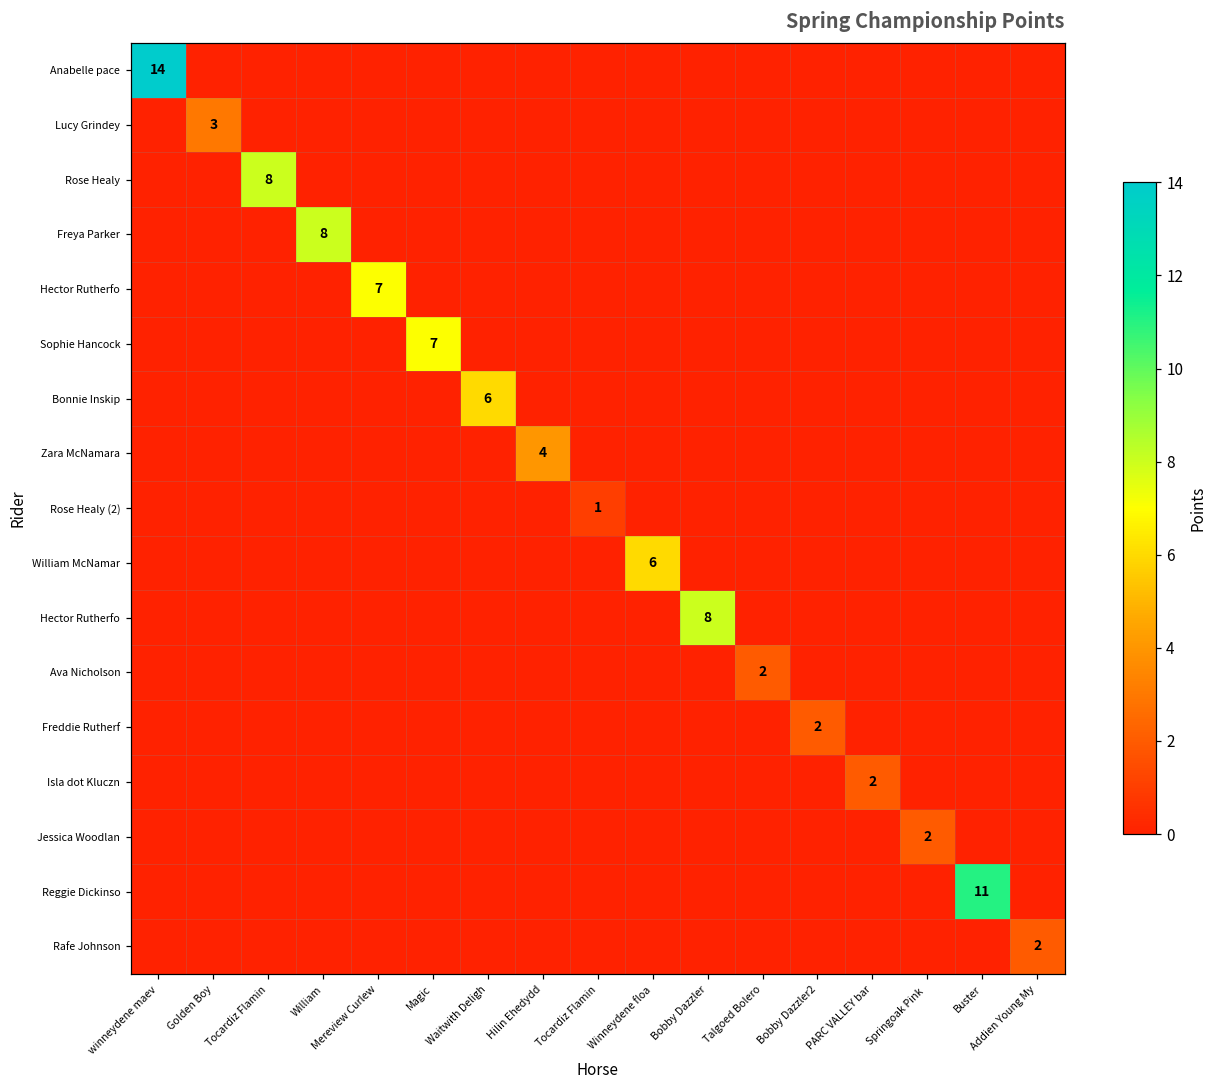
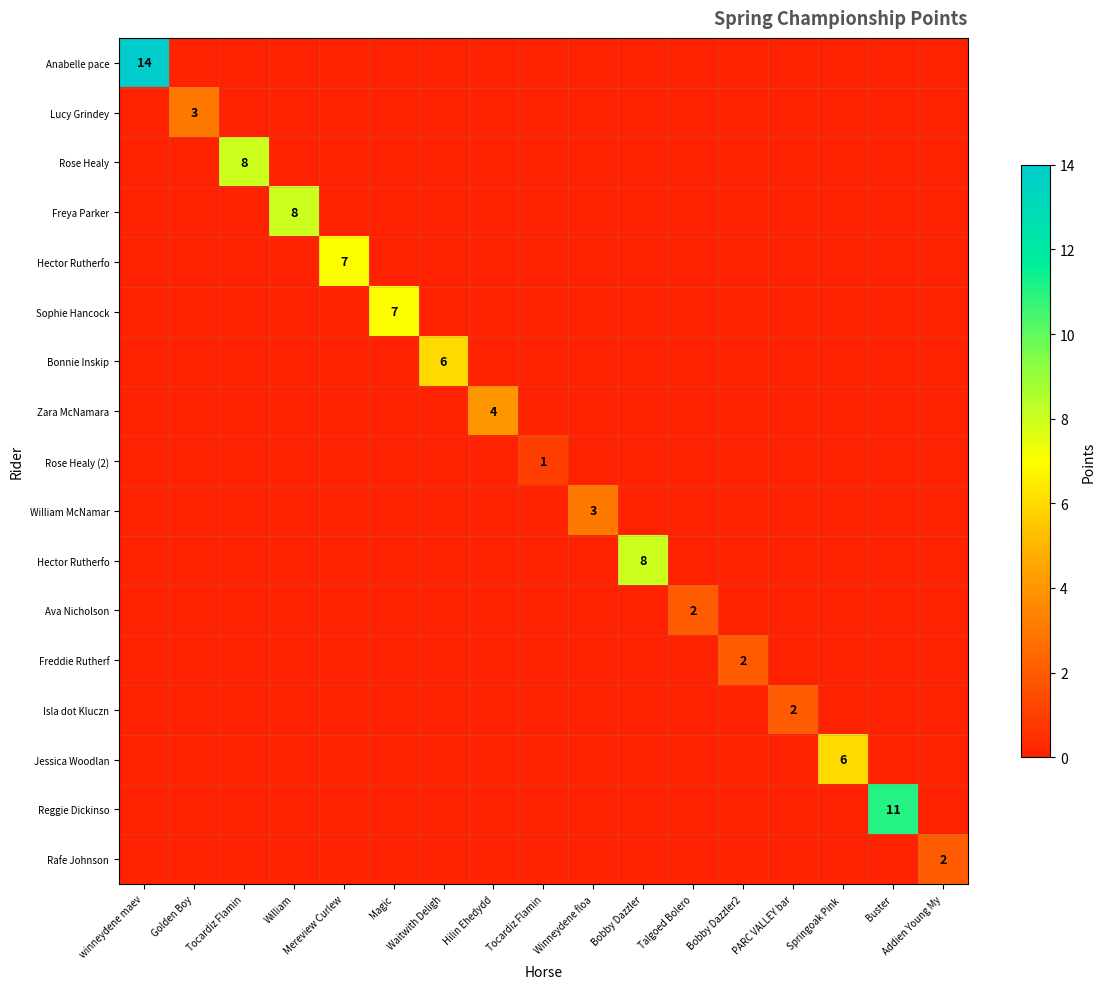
William McNamar, Winneydene floa: 6 -> 3
Jessica Woodlan, Springoak Pink: 2 -> 6
